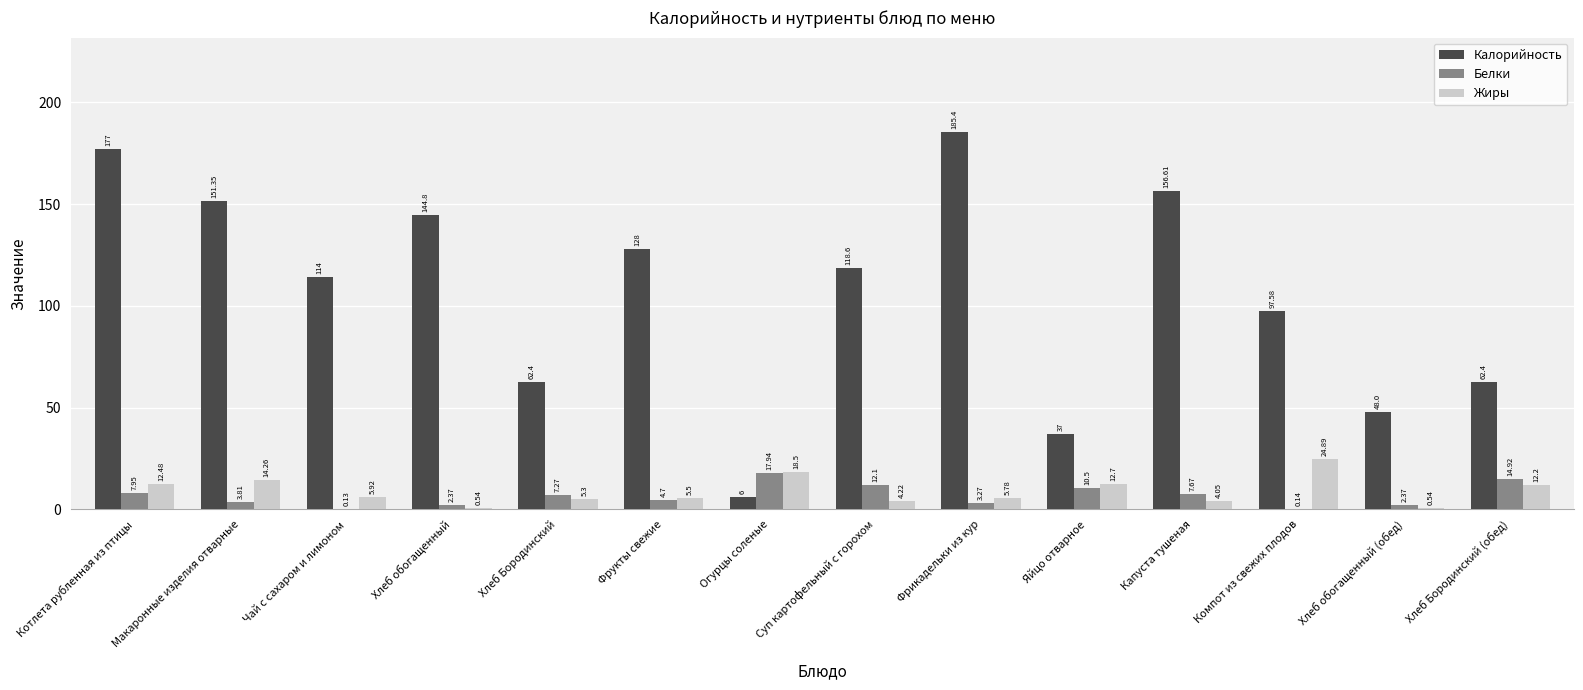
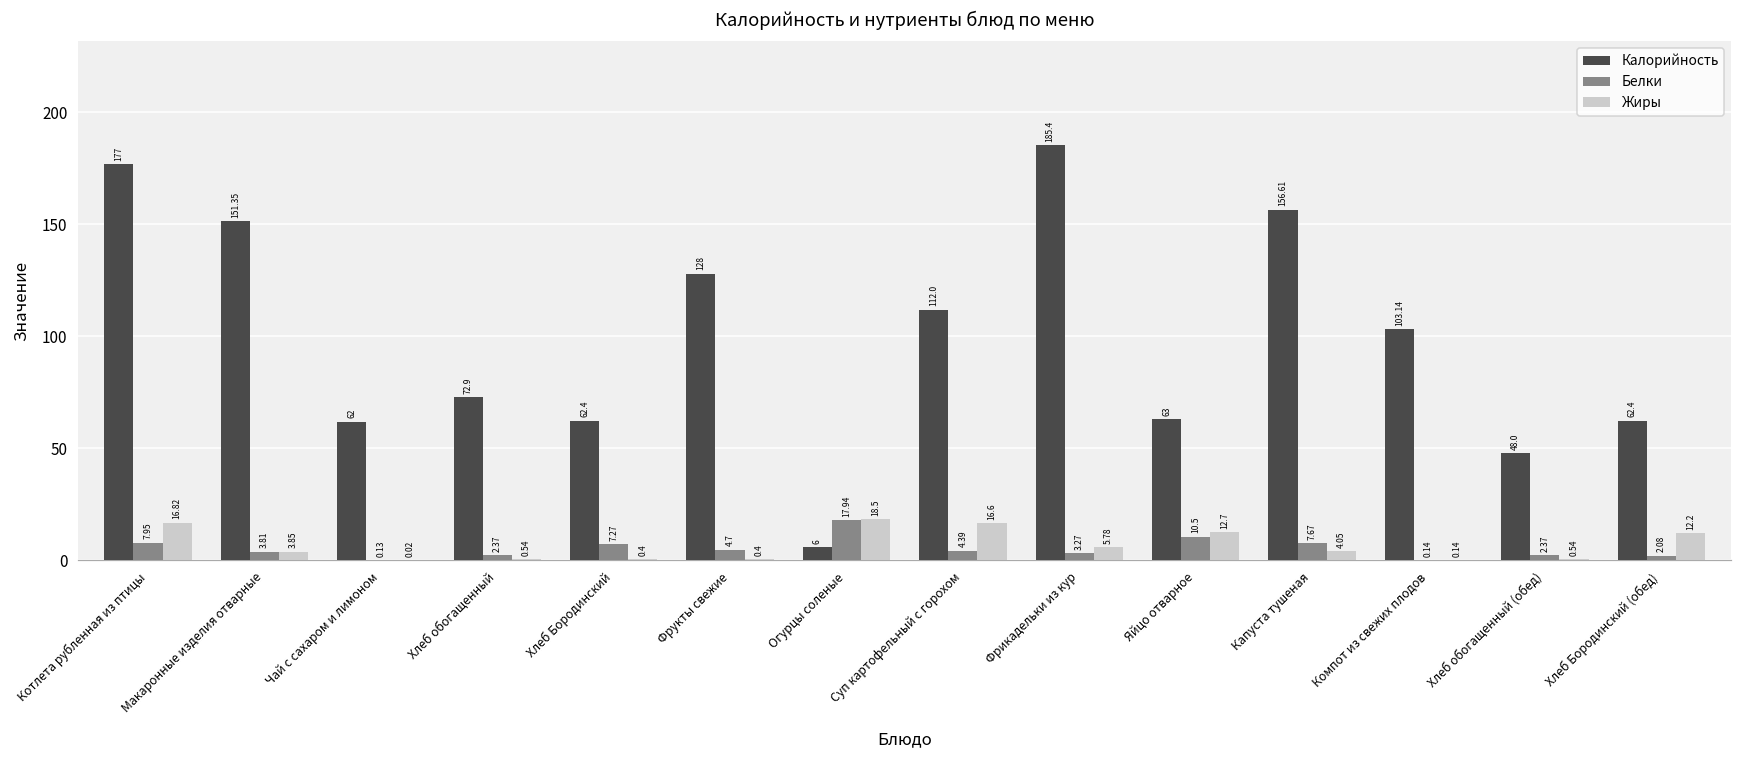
Жиры, Котлета рубленная из птицы: 12.48 -> 16.82
Жиры, Макаронные изделия отварные: 14.26 -> 3.85
Калорийность, Чай с сахаром и лимоном: 114 -> 62
Жиры, Чай с сахаром и лимоном: 5.92 -> 0.02
Калорийность, Хлеб обогащенный: 144.8 -> 72.9
Жиры, Хлеб Бородинский: 5.3 -> 0.4
Жиры, Фрукты свежие: 5.5 -> 0.4
Калорийность, Суп картофельный с горохом: 118.6 -> 112.0
Белки, Суп картофельный с горохом: 12.1 -> 4.39
Жиры, Суп картофельный с горохом: 4.22 -> 16.6
Калорийность, Яйцо отварное: 37 -> 63
Калорийность, Компот из свежих плодов: 97.58 -> 103.14
Жиры, Компот из свежих плодов: 24.89 -> 0.14
Белки, Хлеб Бородинский (обед): 14.92 -> 2.08
